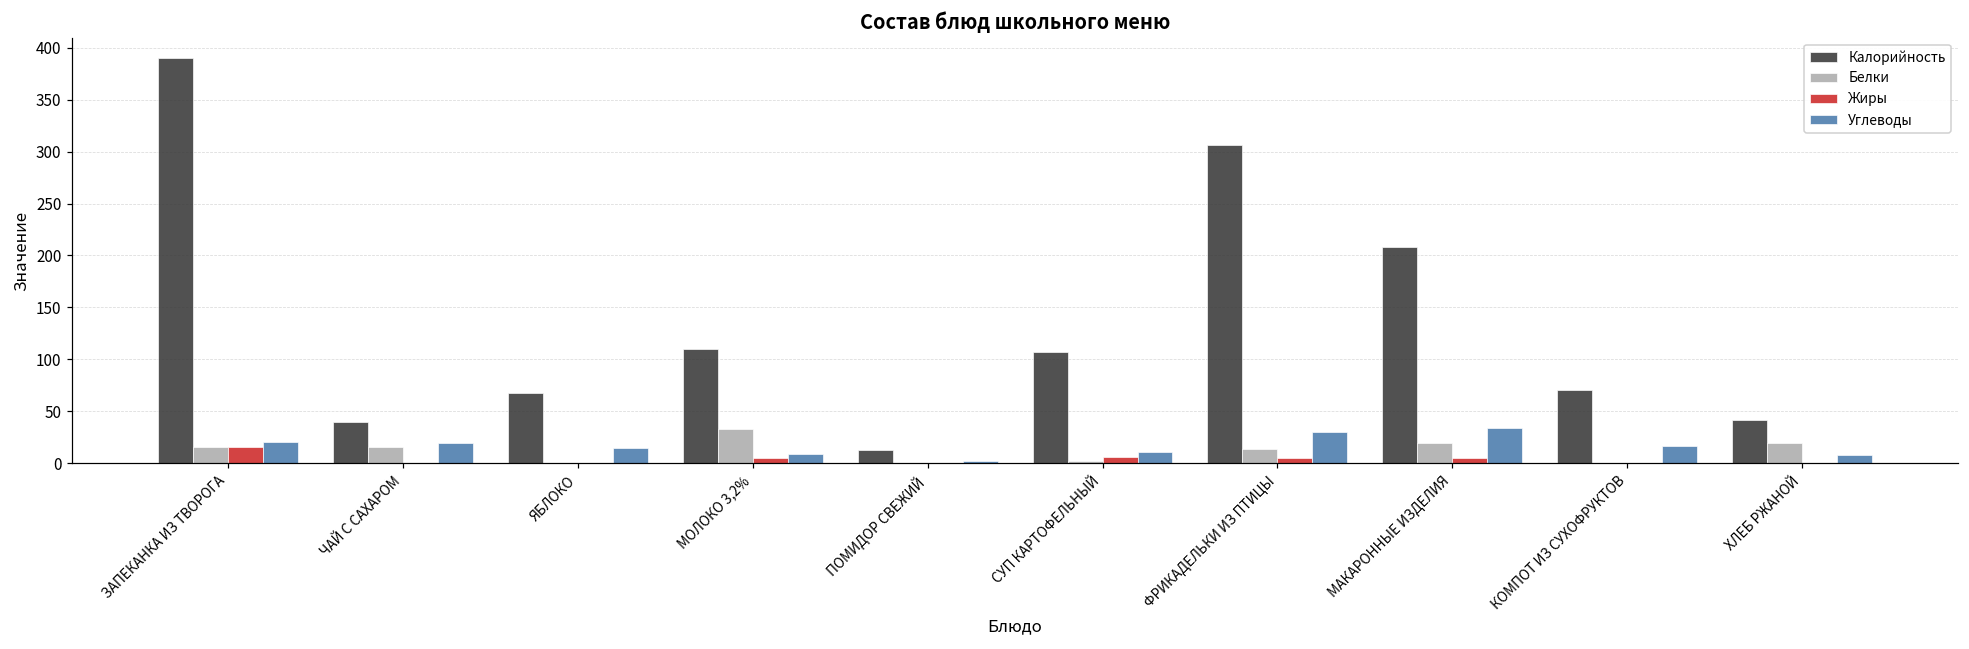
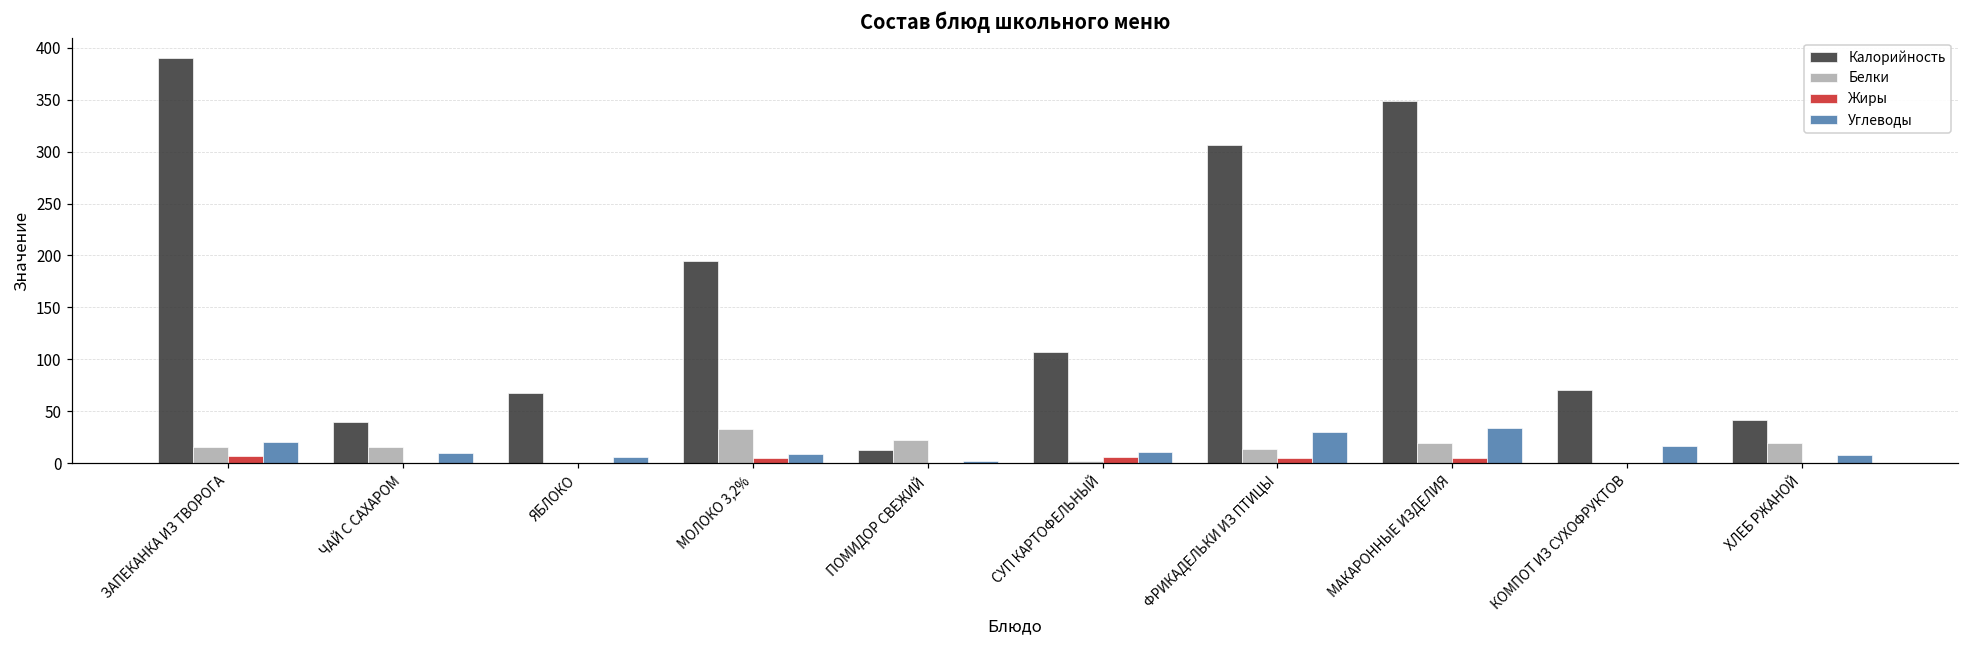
Жиры, ЗАПЕКАНКА ИЗ ТВОРОГА: 20 -> 10
Углеводы, ЧАЙ С САХАРОМ: 20 -> 10
Углеводы, ЯБЛОКО: 20 -> 10
Калорийность, МОЛОКО 3,2%: 110 -> 200
Белки, ПОМИДОР СВЕЖИЙ: 0 -> 20
Калорийность, МАКАРОННЫЕ ИЗДЕЛИЯ: 210 -> 350
